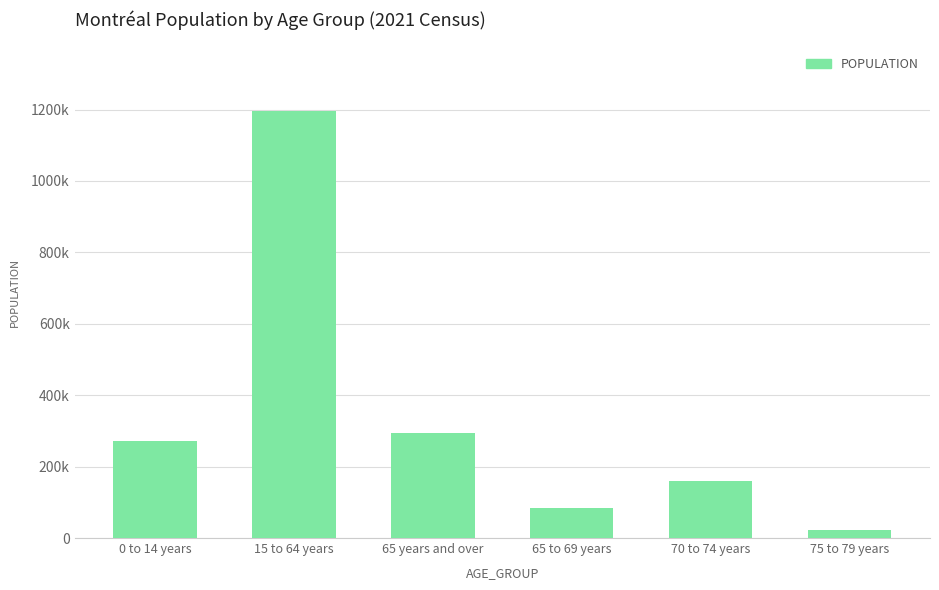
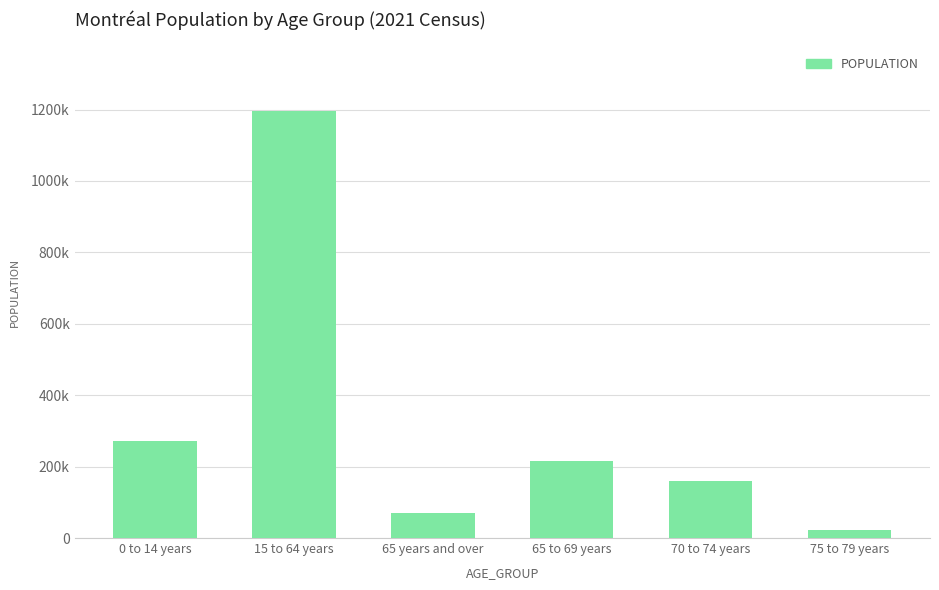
65 years and over: 300000 -> 70000
65 to 69 years: 90000 -> 220000
